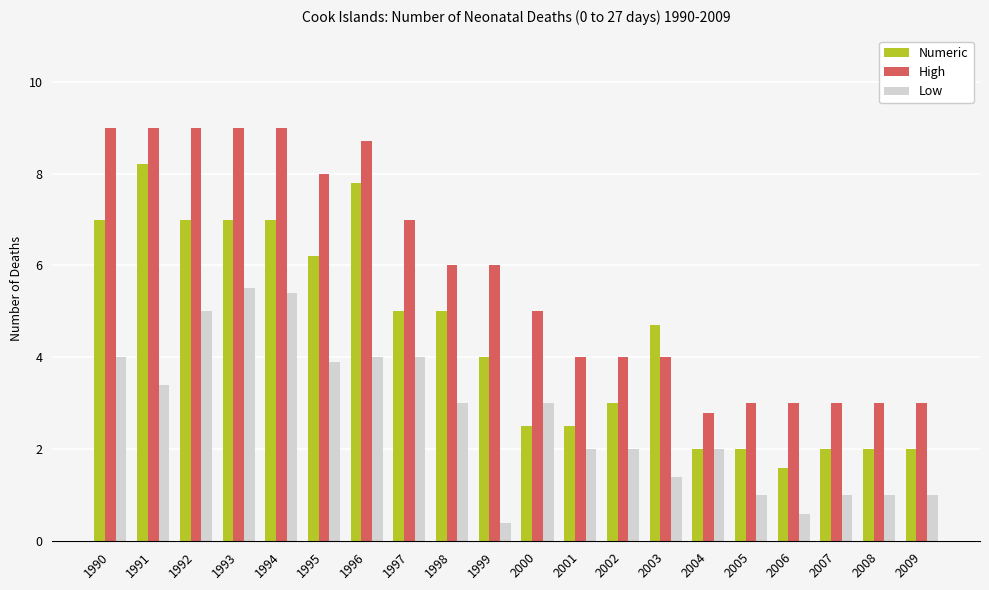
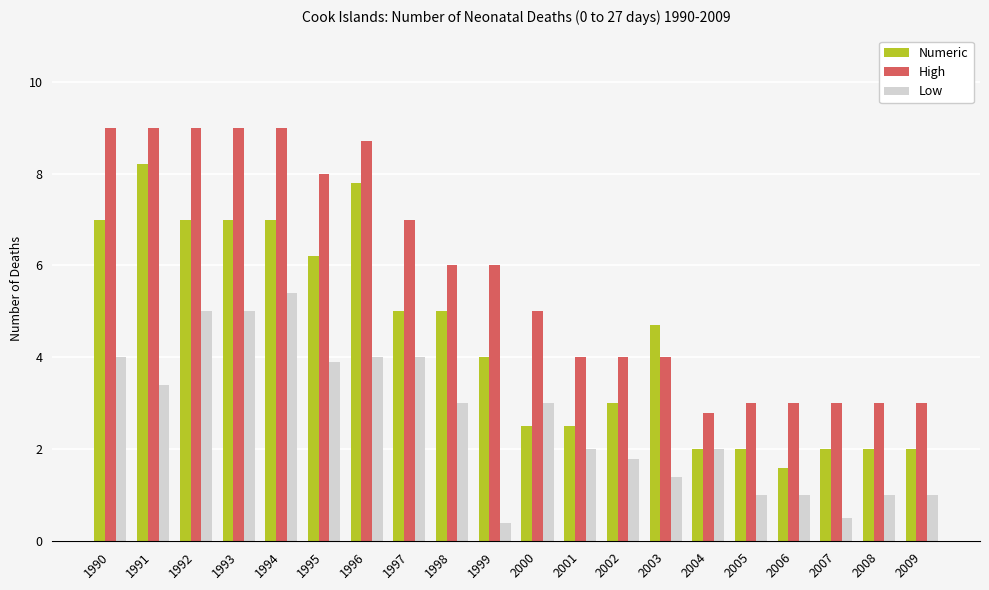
Low, 1993: 5.5 -> 5.0
Low, 2002: 2.0 -> 1.8
Low, 2006: 0.6 -> 1.0
Low, 2007: 1.0 -> 0.5
